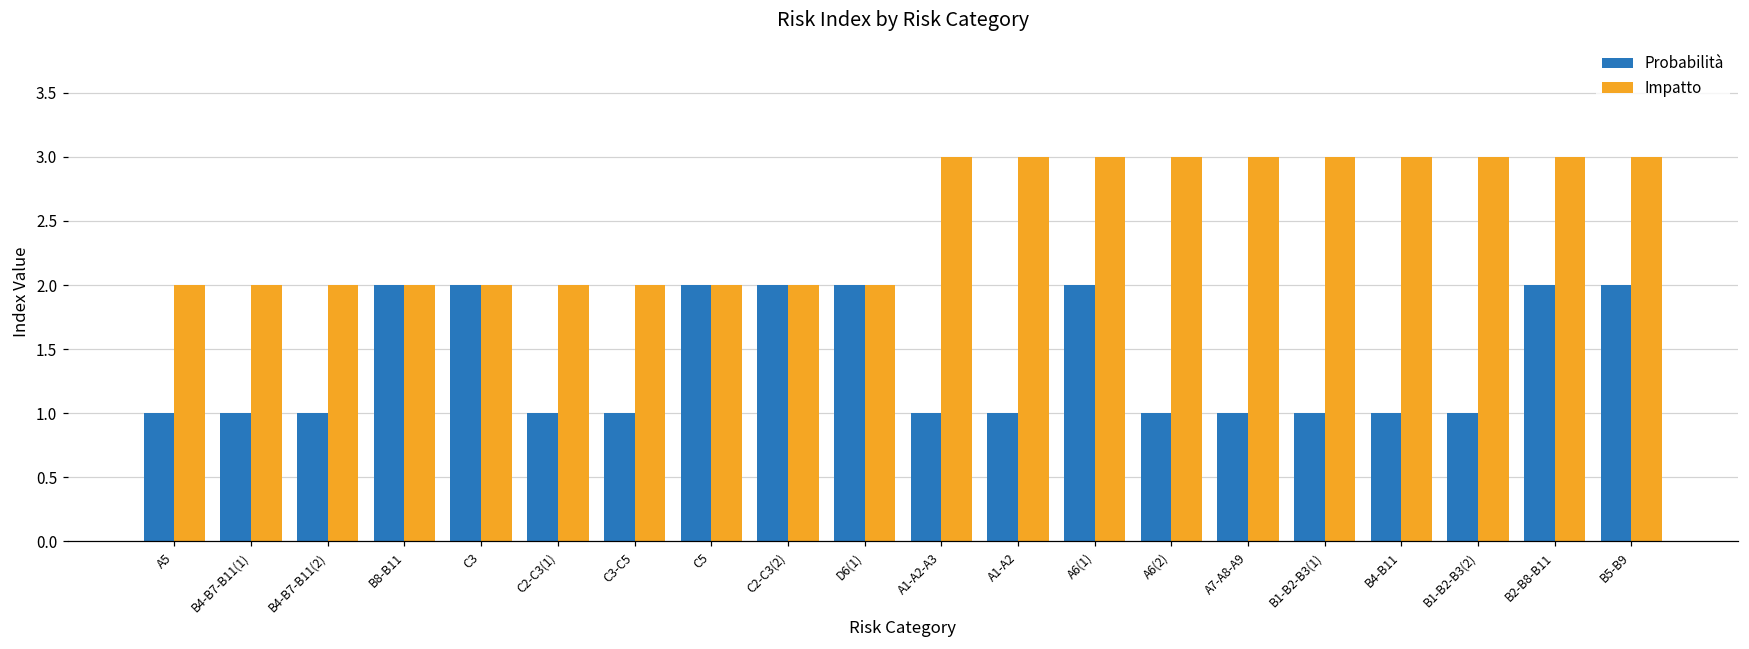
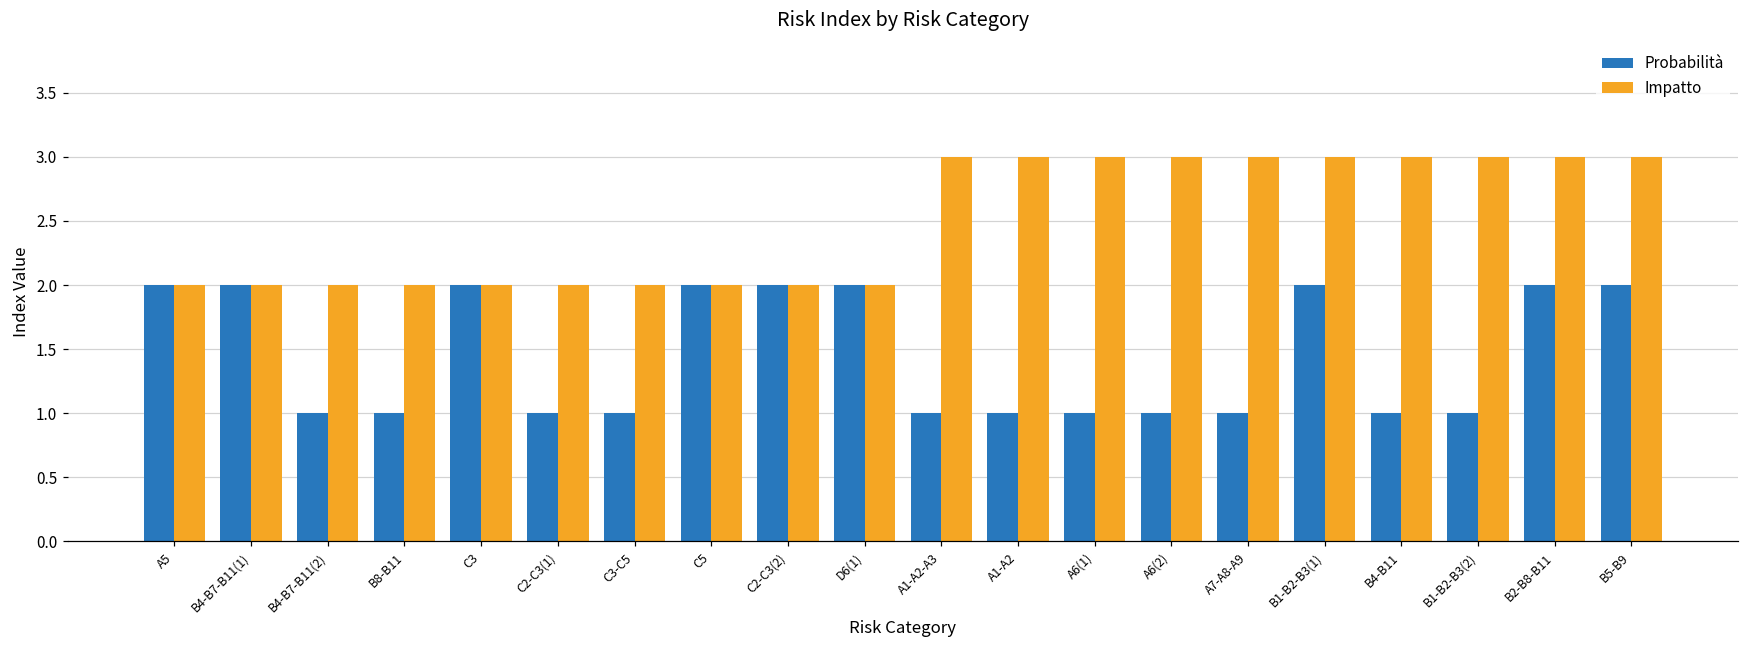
Probabilità, A5: 1 -> 2
Probabilità, B4-B7-B11(1): 1 -> 2
Probabilità, B8-B11: 2 -> 1
Probabilità, A6(1): 2 -> 1
Probabilità, B1-B2-B3(1): 1 -> 2
